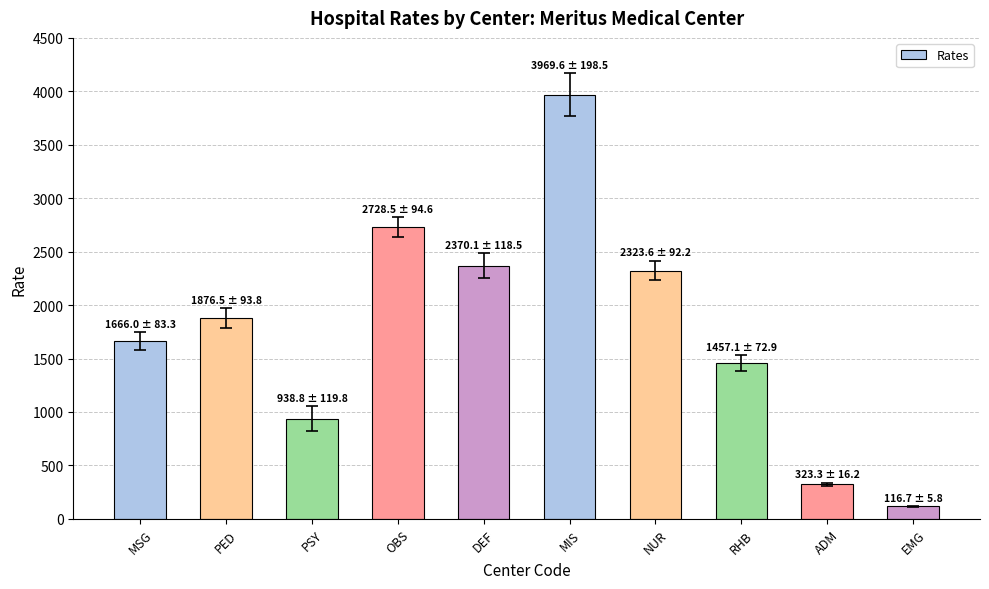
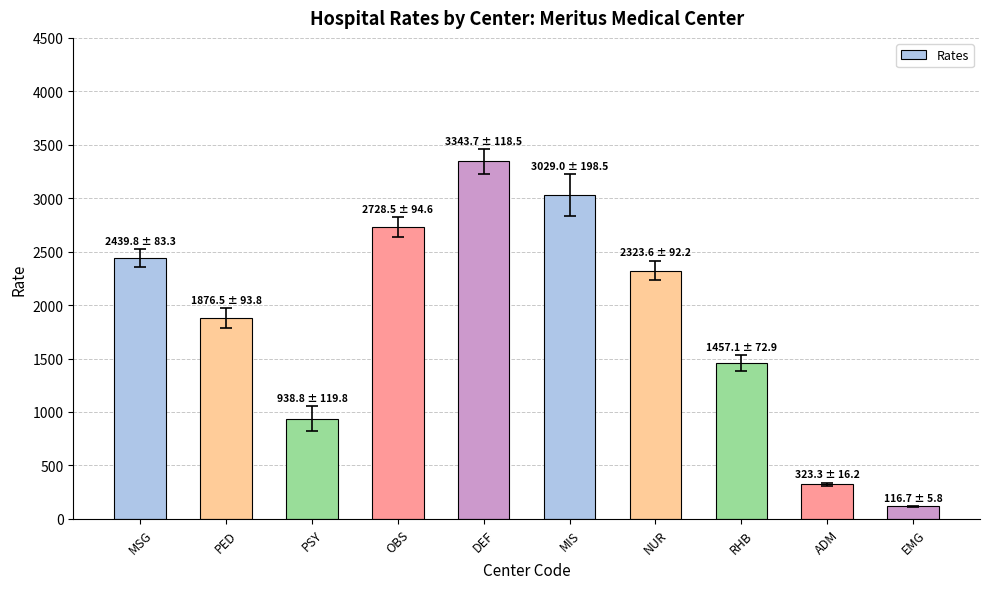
Rates, MSG: 1666.0 -> 2439.8
Rates, DEF: 2370.1 -> 3343.7
Rates, MIS: 3969.6 -> 3029.0
